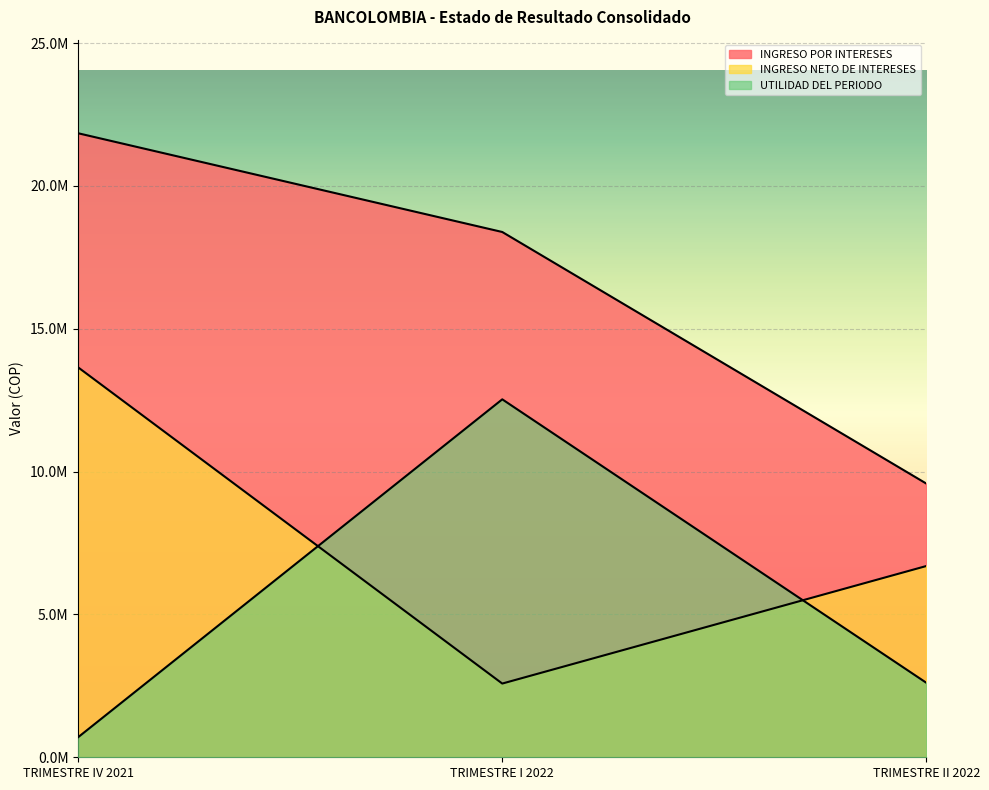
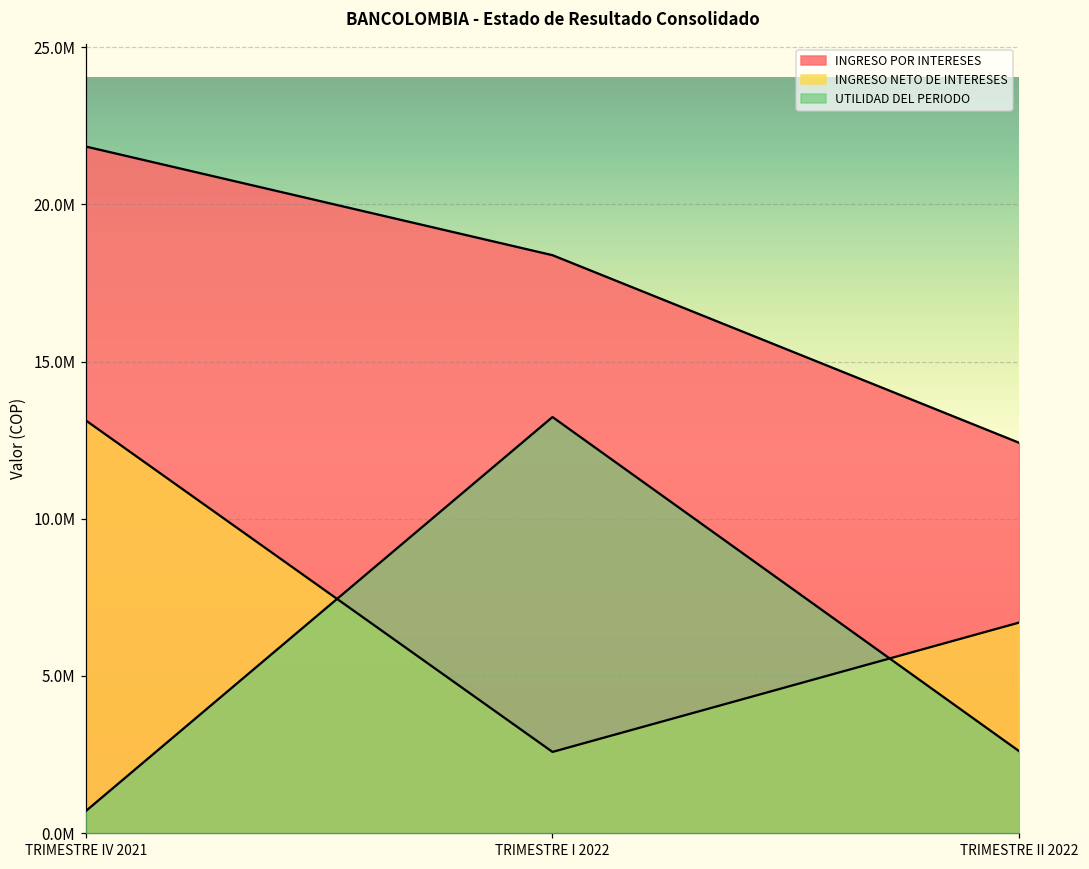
INGRESO NETO DE INTERESES, TRIMESTRE IV 2021: 13600000 -> 13100000
UTILIDAD DEL PERIODO, TRIMESTRE I 2022: 12500000 -> 13200000
INGRESO POR INTERESES, TRIMESTRE II 2022: 9600000 -> 12400000
